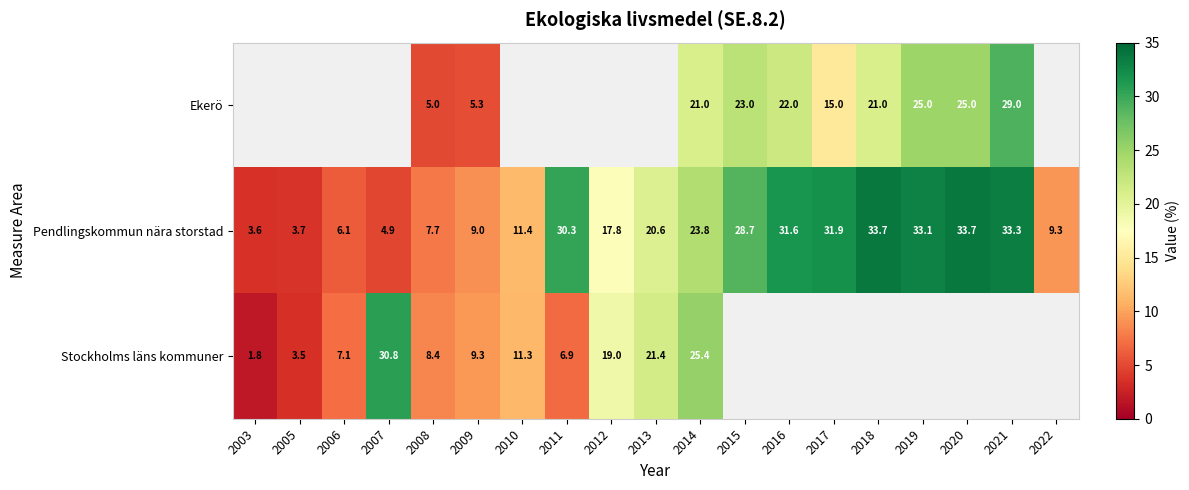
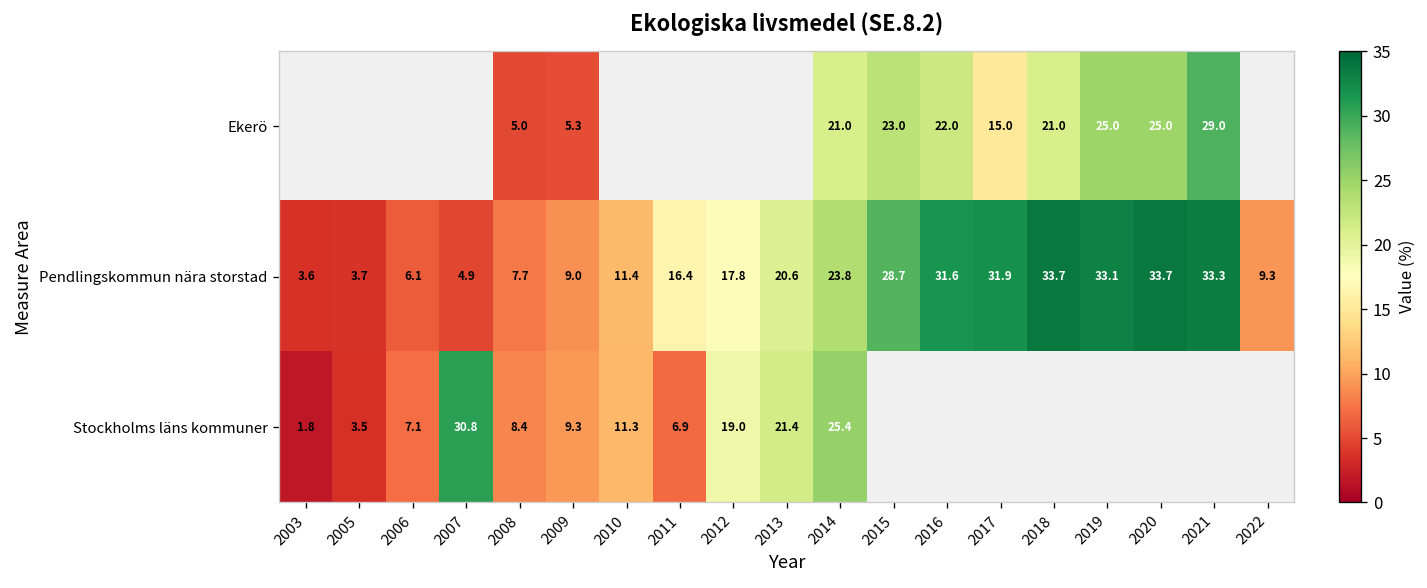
Pendlingskommun nära storstad, 2011: 30.3 -> 16.4
